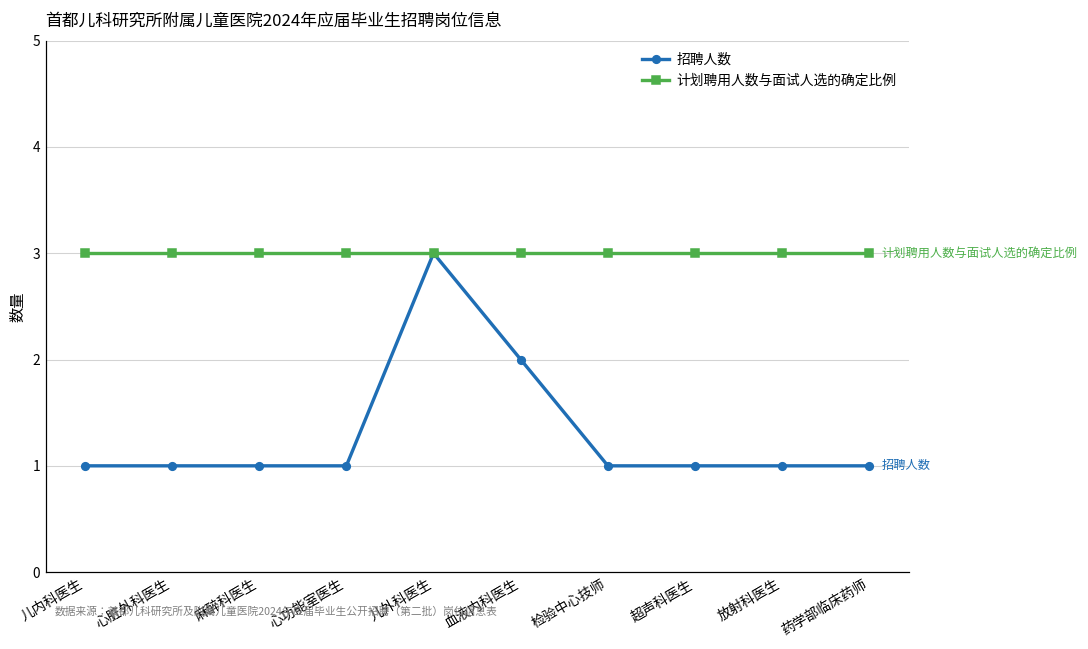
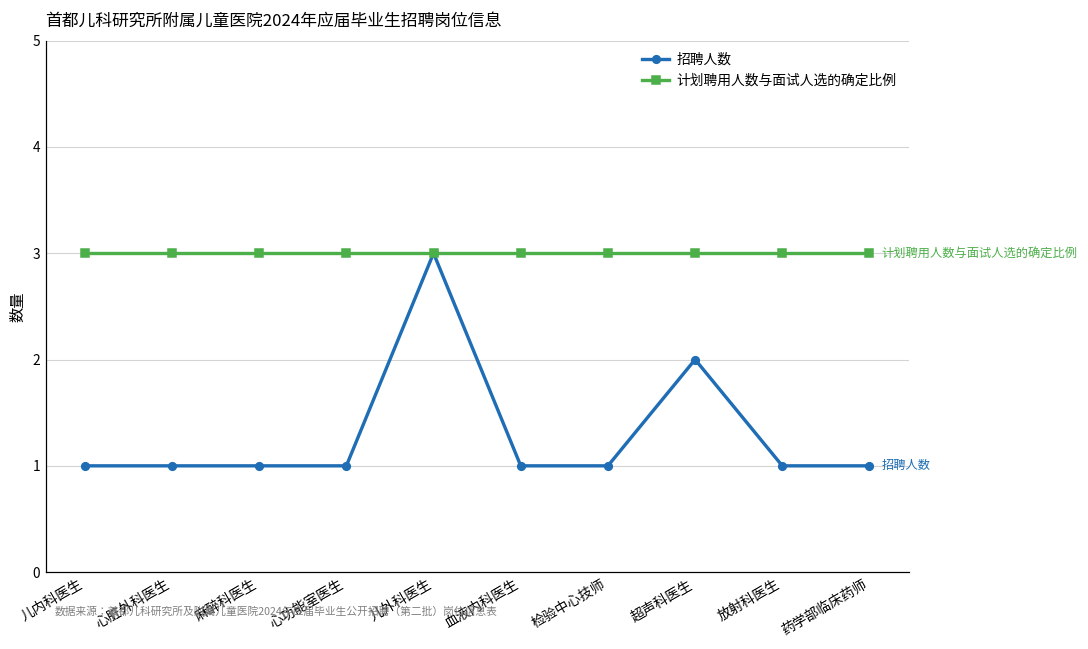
招聘人数, 血液内科医生: 2 -> 1
招聘人数, 超声科医生: 1 -> 2
